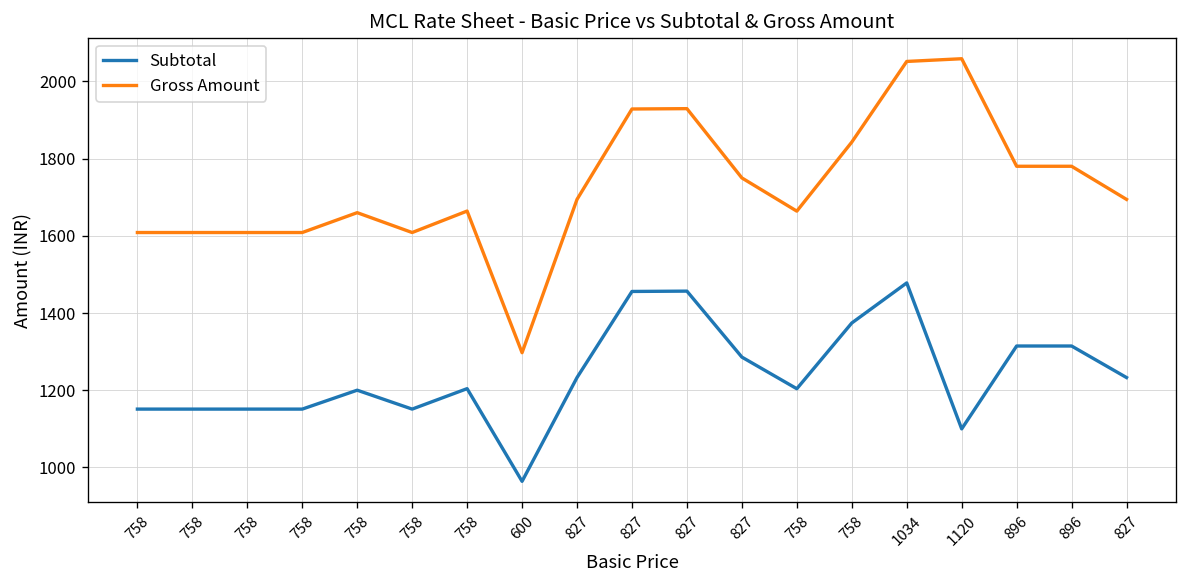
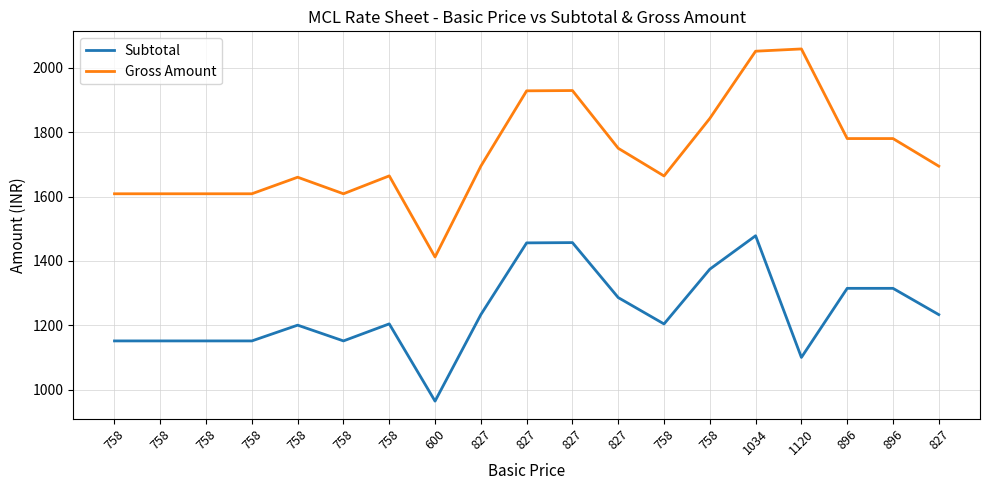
Gross Amount, 600: 1300 -> 1410
